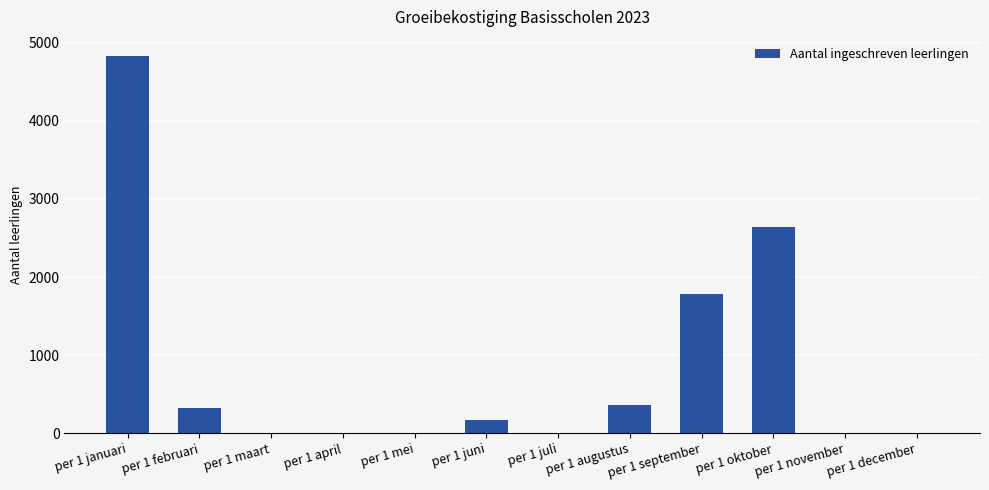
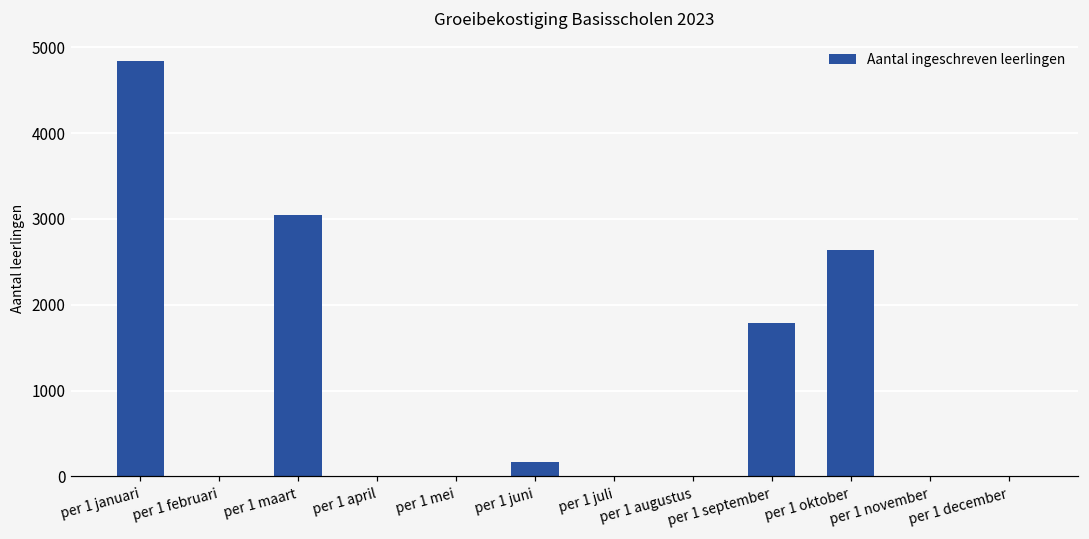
per 1 februari: 300 -> 0
per 1 maart: 0 -> 3100
per 1 augustus: 400 -> 0
